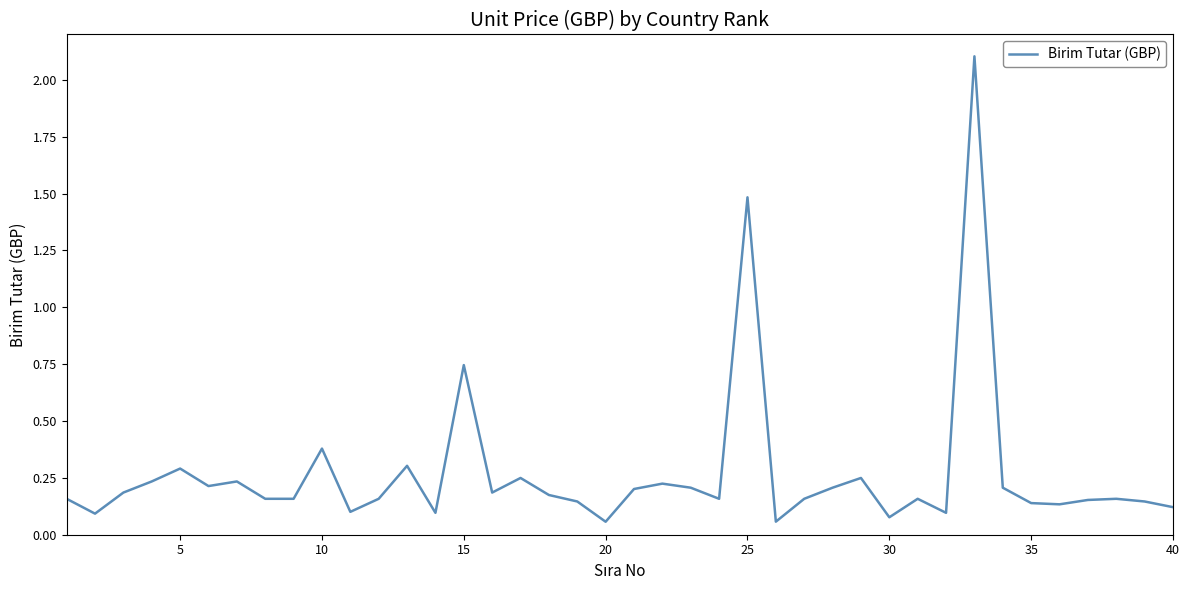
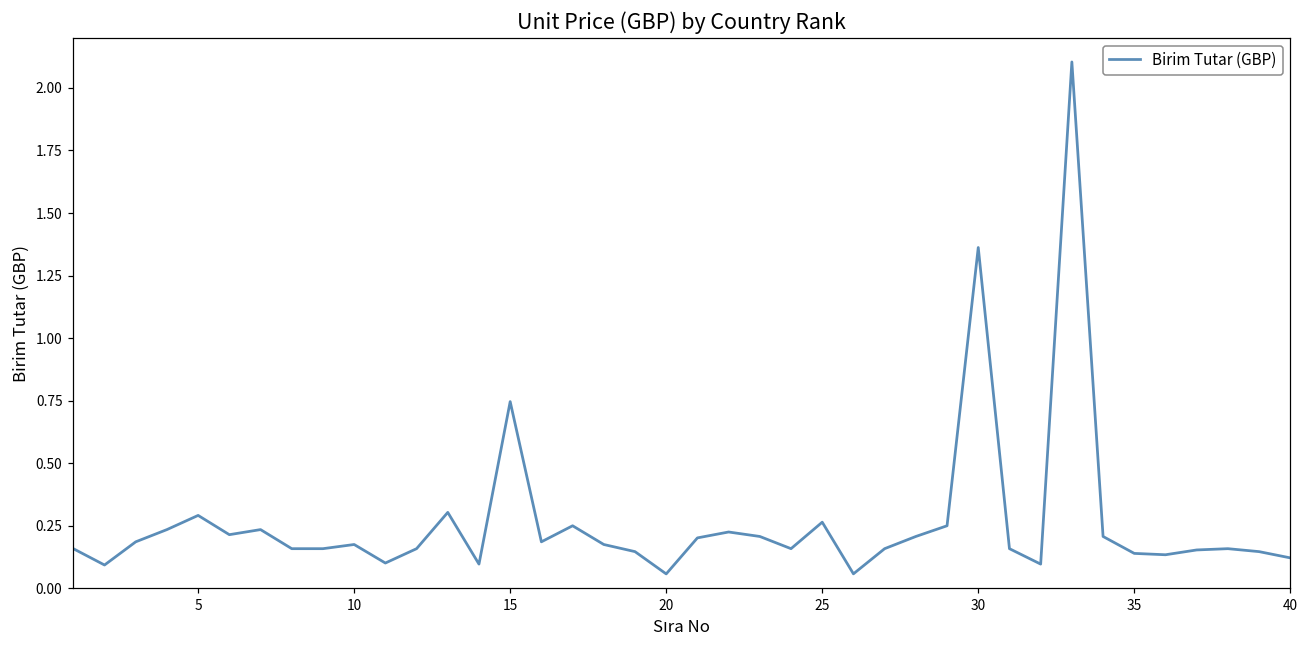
10: 0.38 -> 0.17
25: 1.48 -> 0.26
30: 0.08 -> 1.36
